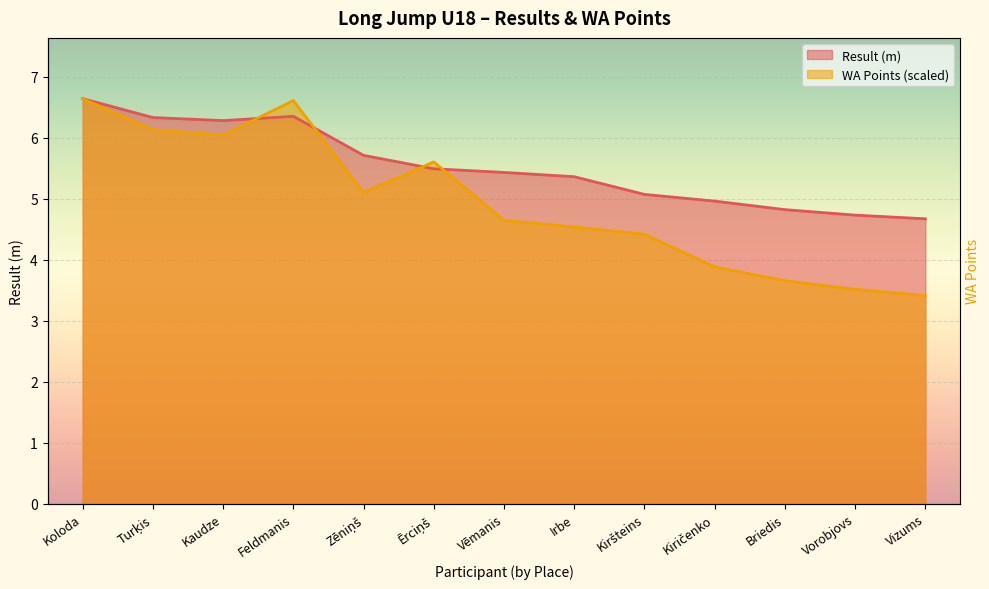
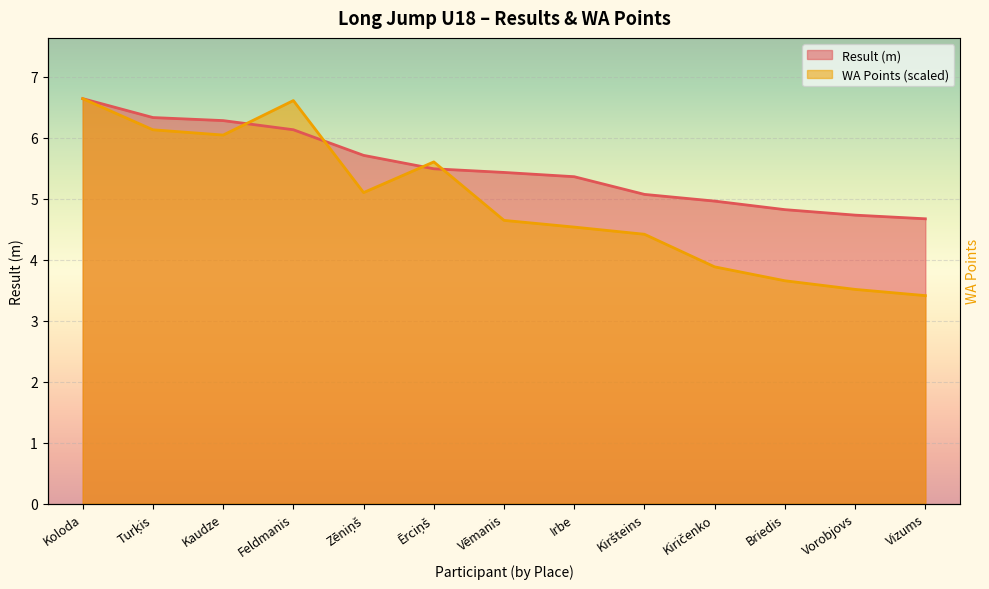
Result (m), Feldmanis: 6.4 -> 6.1
